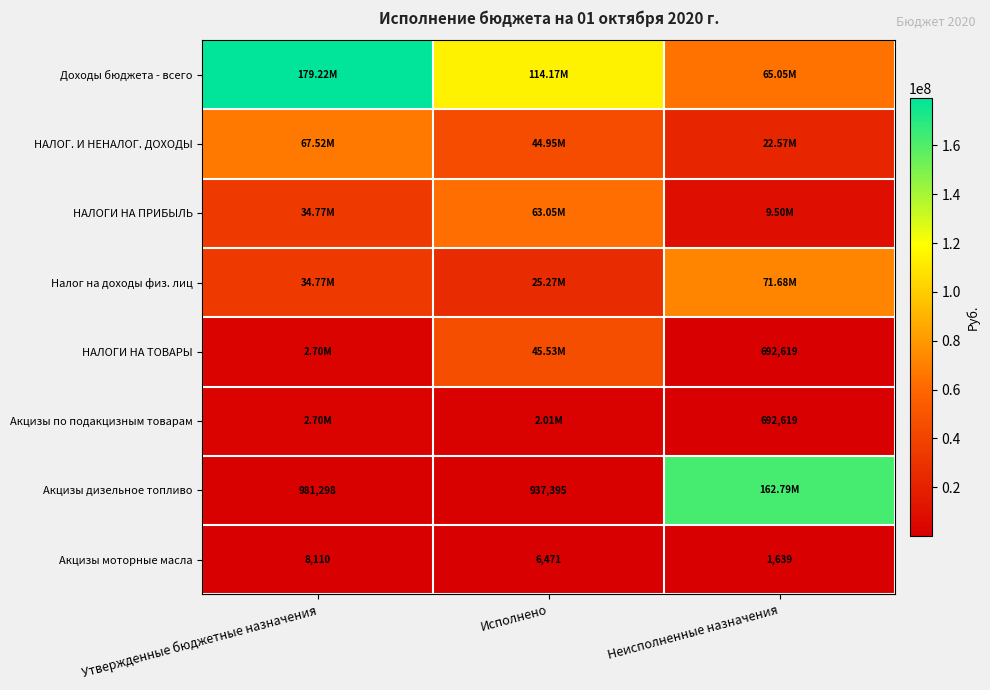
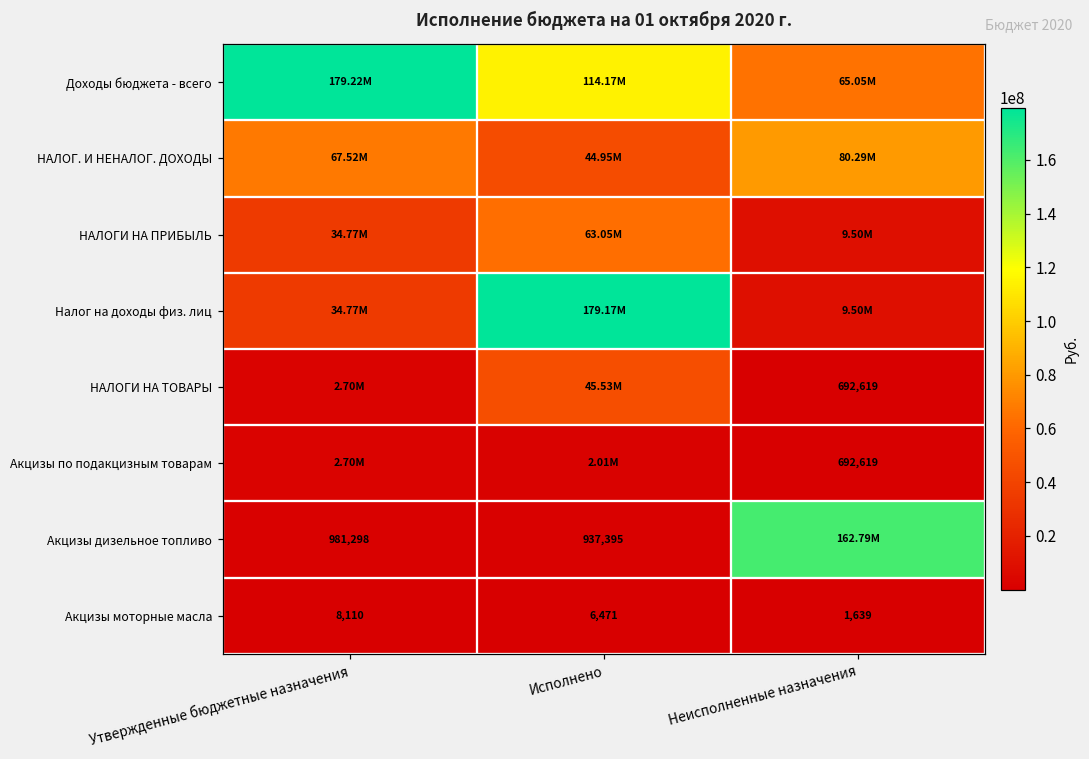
НАЛОГ. И НЕНАЛОГ. ДОХОДЫ, Неисполненные назначения: 22.57M -> 80.29M
Налог на доходы физ. лиц, Исполнено: 25.27M -> 179.17M
Налог на доходы физ. лиц, Неисполненные назначения: 71.68M -> 9.50M
